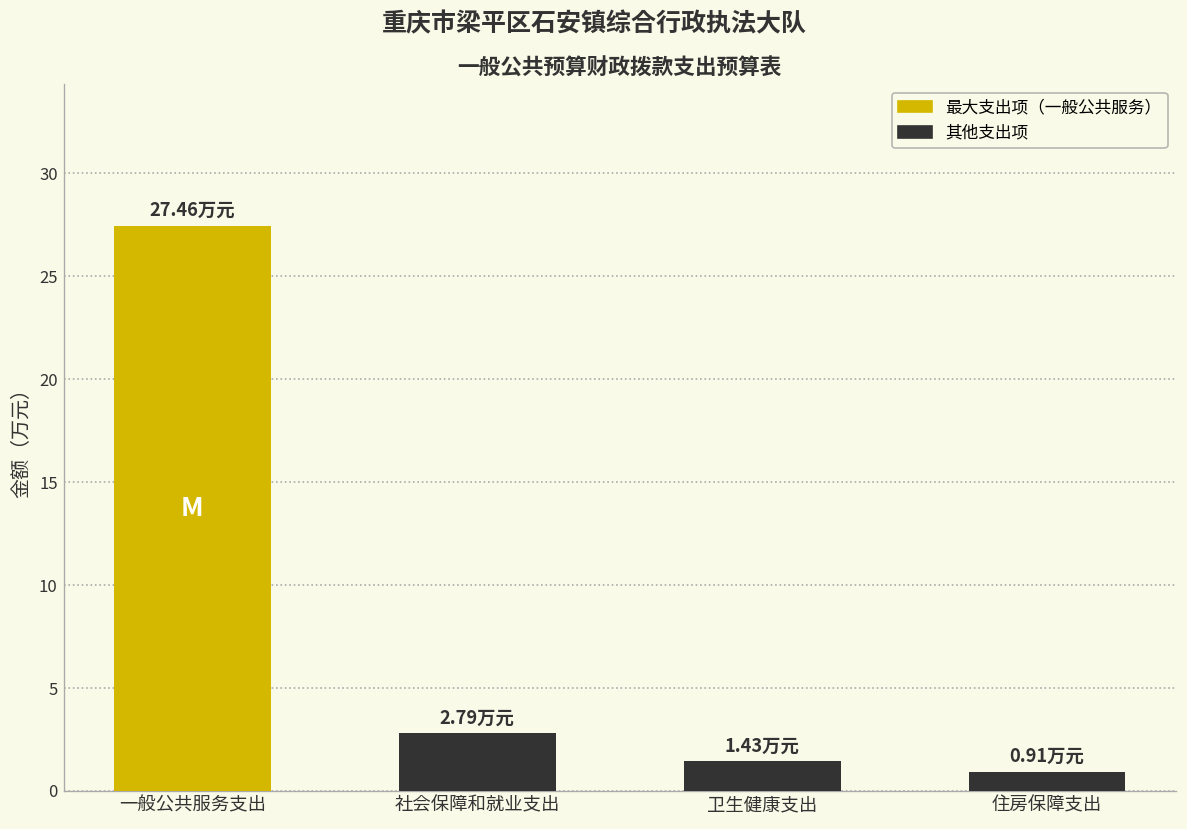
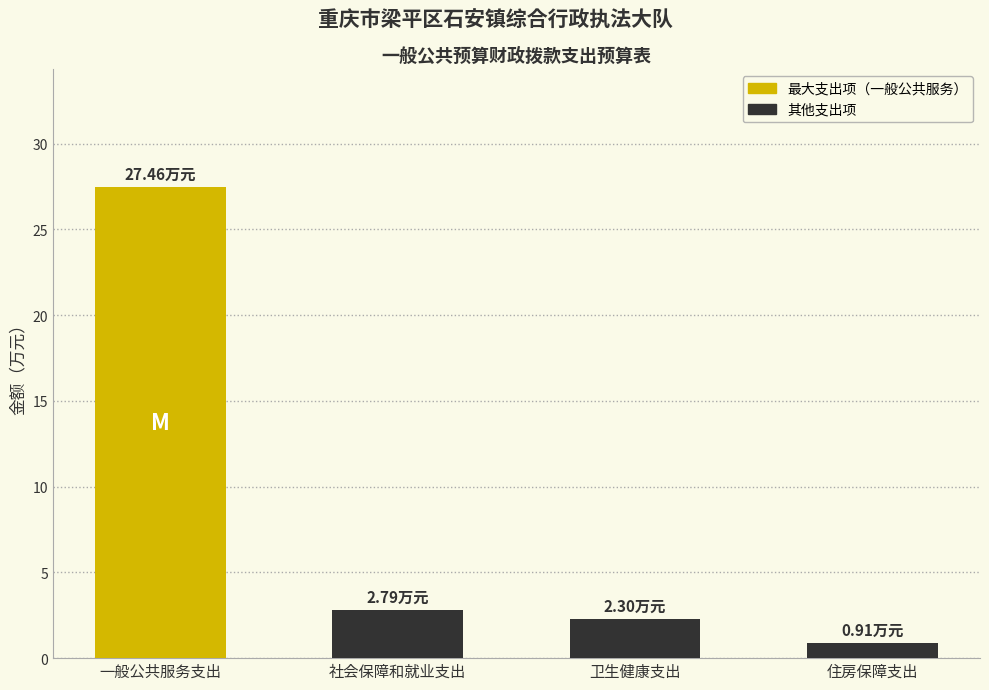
卫生健康支出: 1.43 -> 2.30
